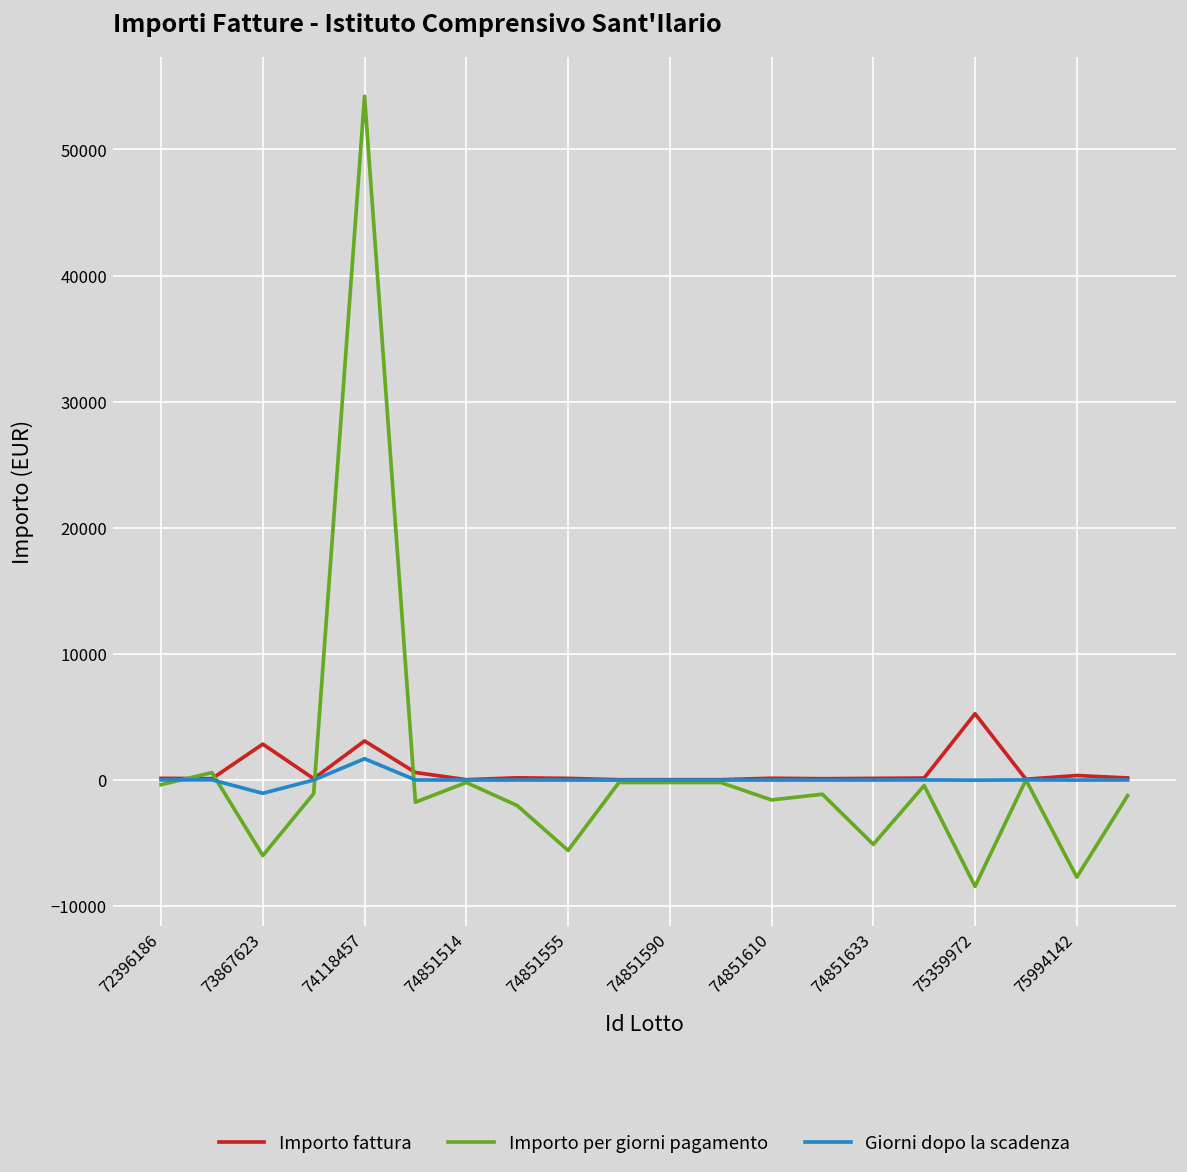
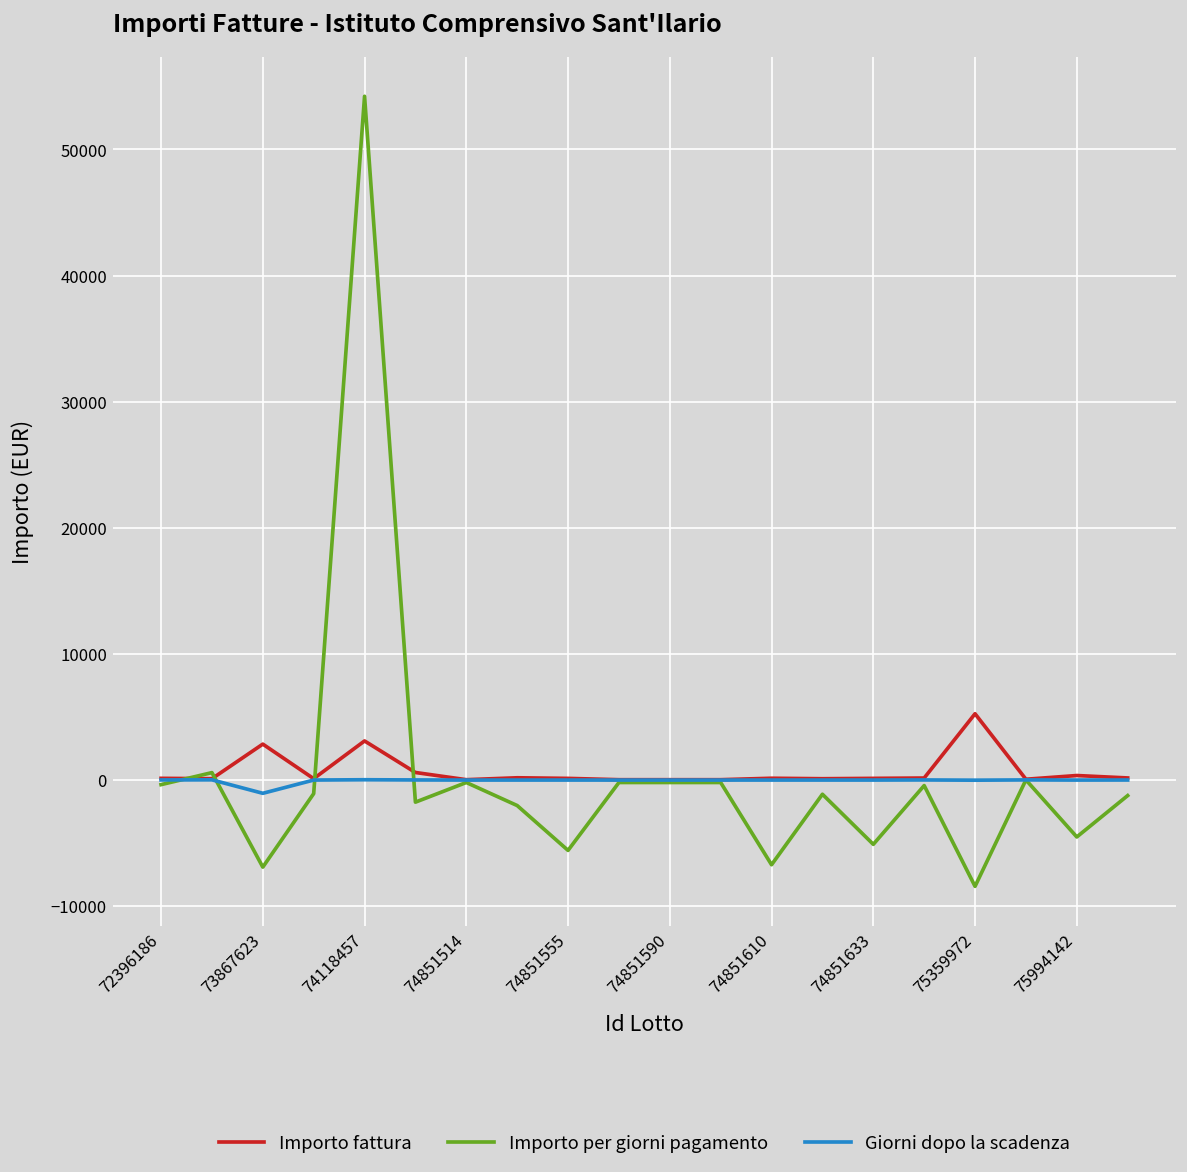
Importo per giorni pagamento, 73867623: -6000 -> -6900
Giorni dopo la scadenza, 74118457: 1700 -> 0
Importo per giorni pagamento, 74851610: -1600 -> -6700
Importo per giorni pagamento, 75994142: -7700 -> -4500
